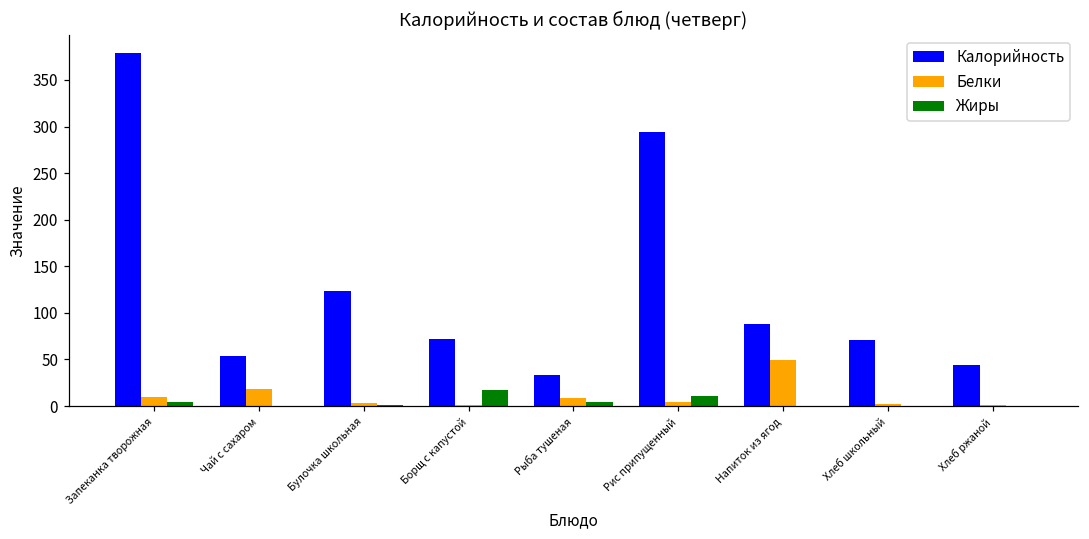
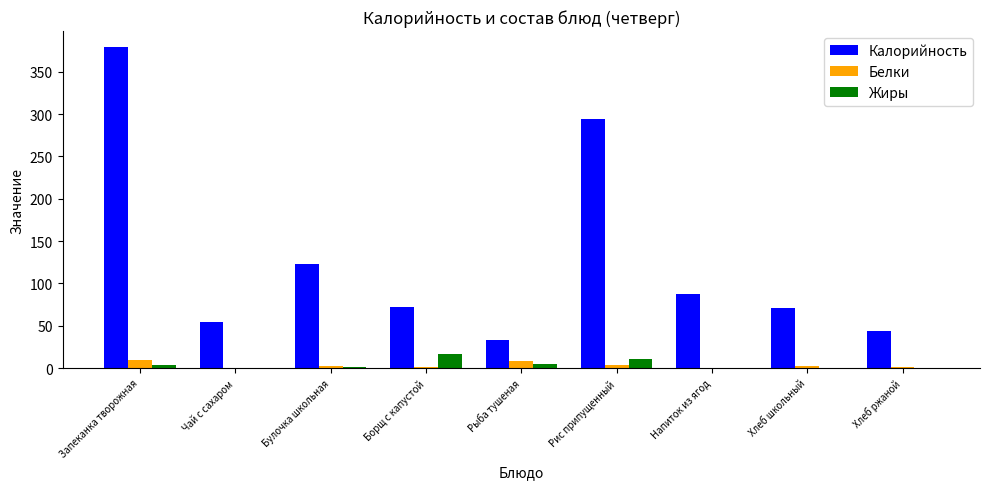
Белки, Чай с сахаром: 20 -> 0
Белки, Напиток из ягод: 50 -> 0
